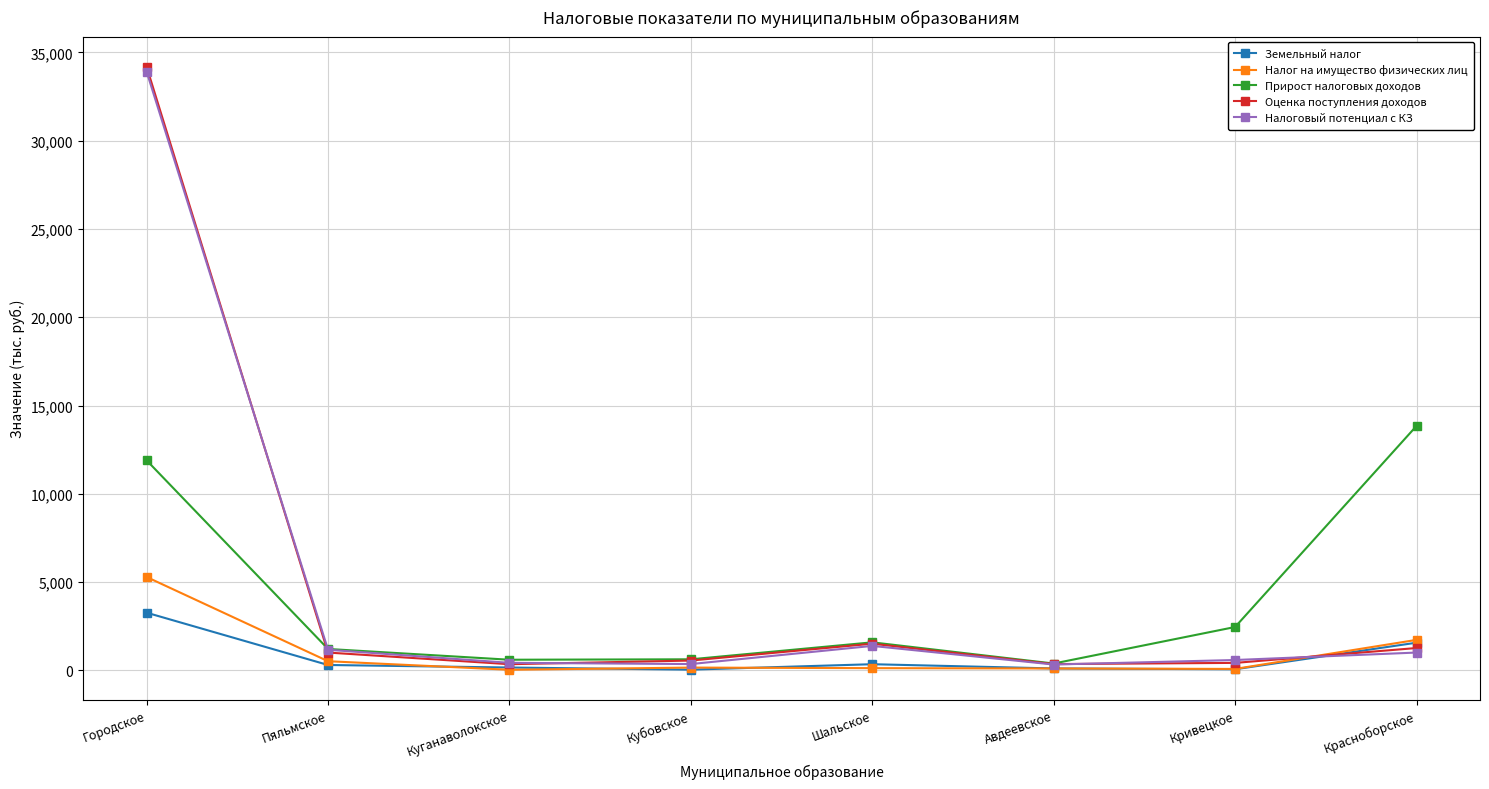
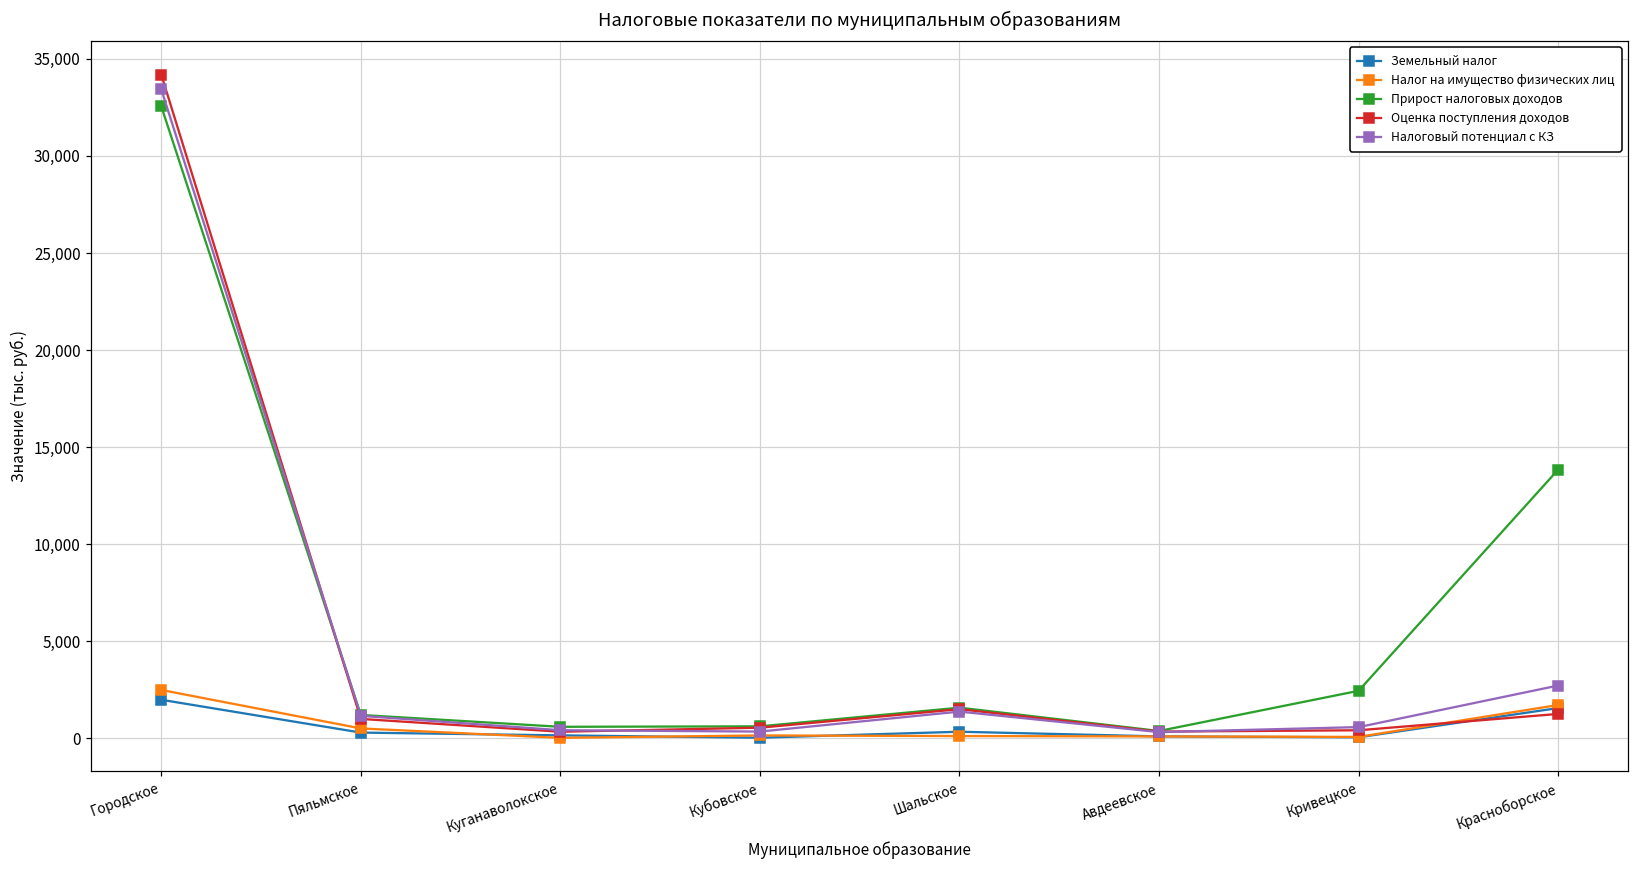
Земельный налог, Городское: 3,300 -> 2,000
Налог на имущество физических лиц, Городское: 5,300 -> 2,500
Прирост налоговых доходов, Городское: 11,900 -> 32,600
Налоговый потенциал с КЗ, Городское: 33,900 -> 33,400
Налоговый потенциал с КЗ, Красноборское: 1,000 -> 2,700
